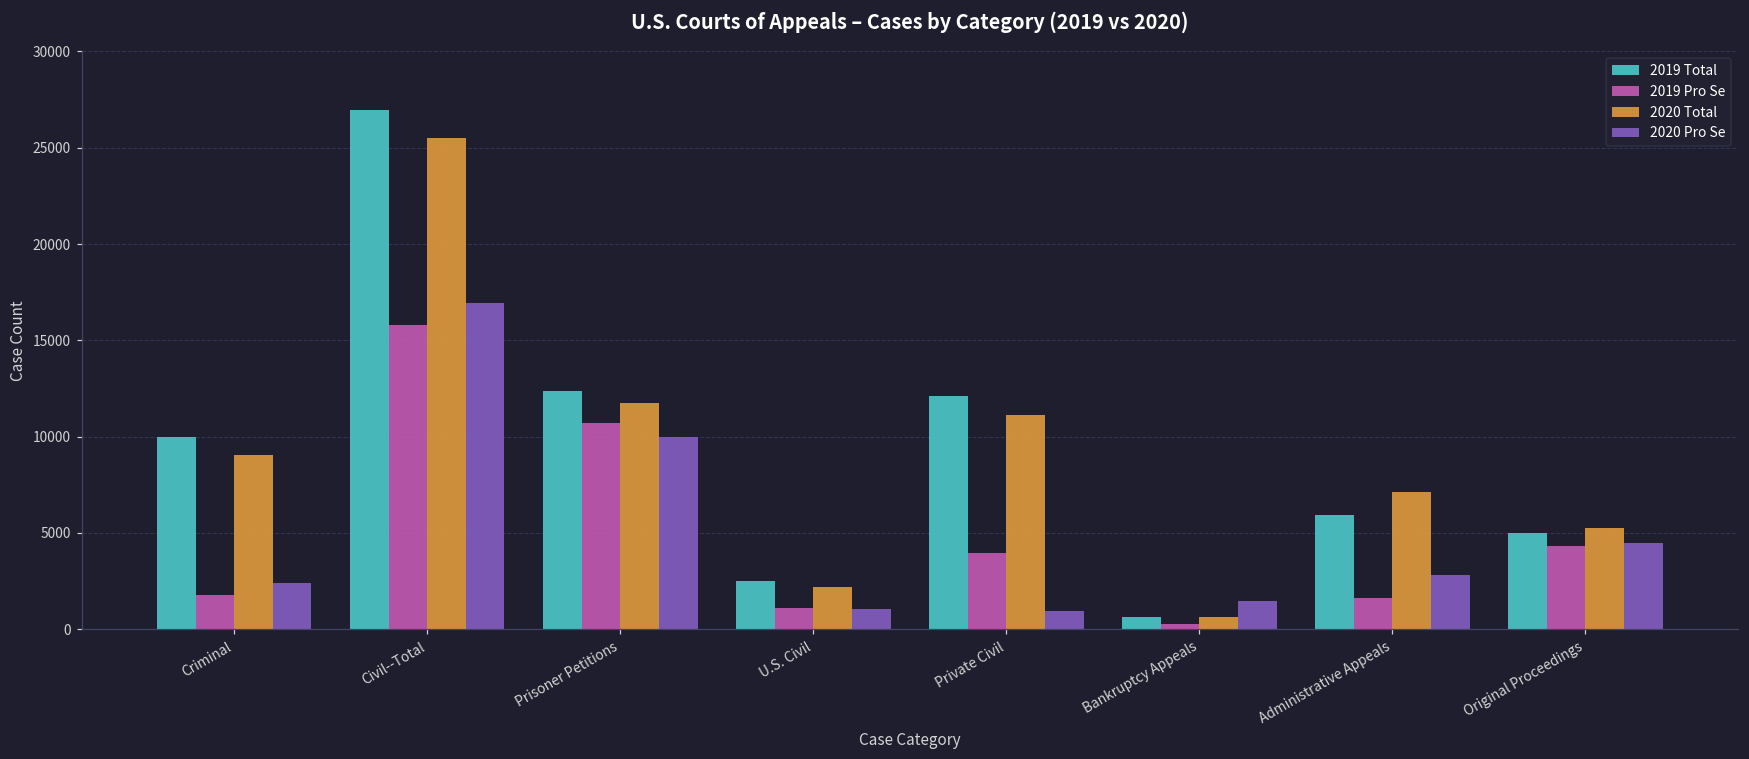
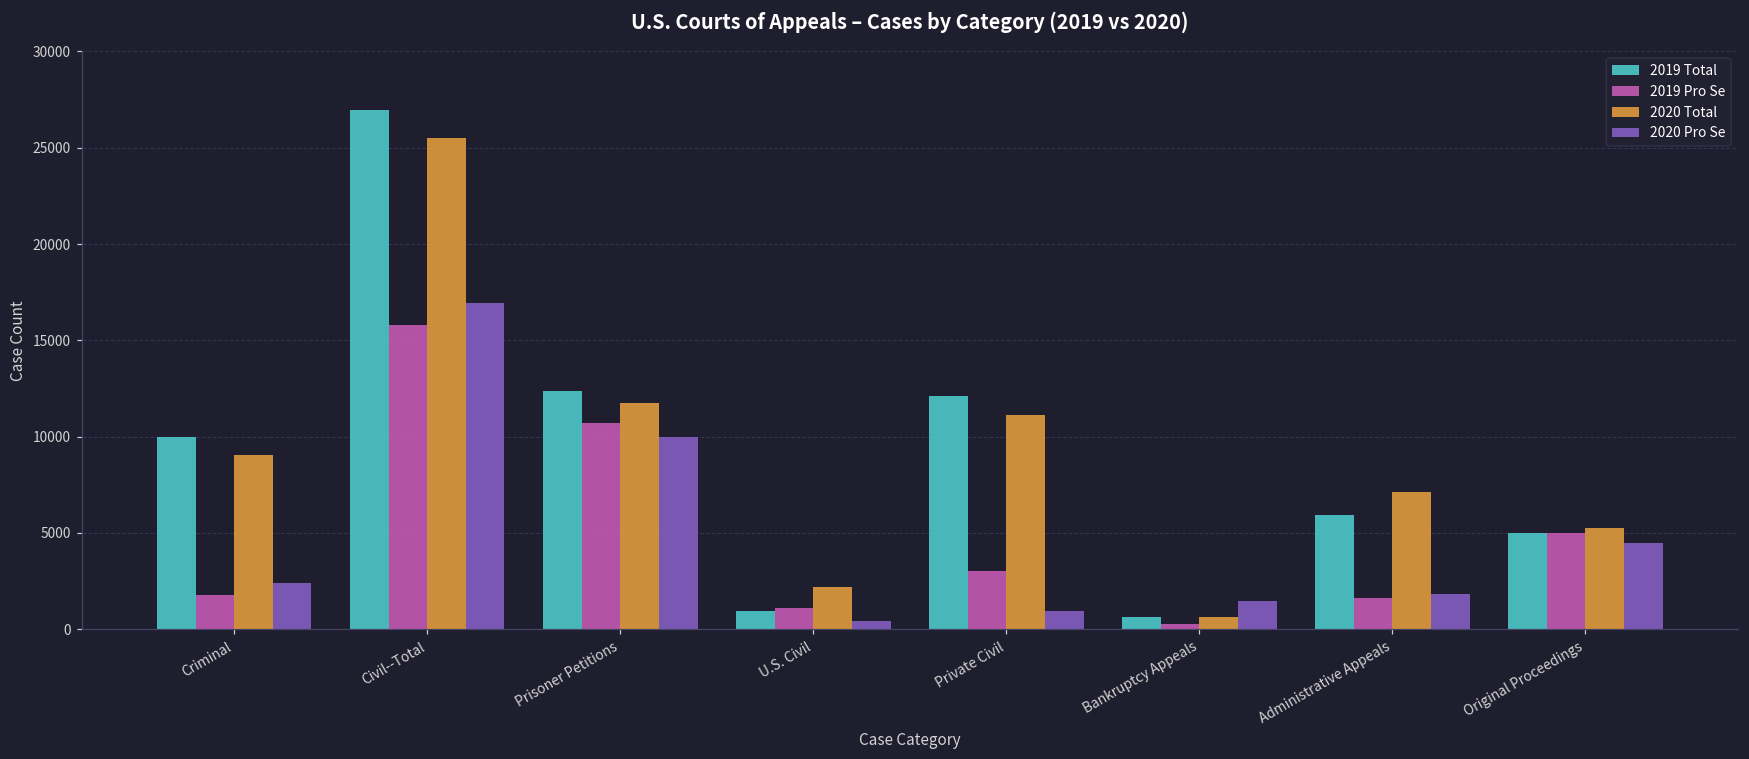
2019 Total, U.S. Civil: 2500 -> 1000
2020 Pro Se, U.S. Civil: 1000 -> 400
2019 Pro Se, Private Civil: 4000 -> 3000
2020 Pro Se, Administrative Appeals: 2800 -> 1800
2019 Pro Se, Original Proceedings: 4300 -> 5000
